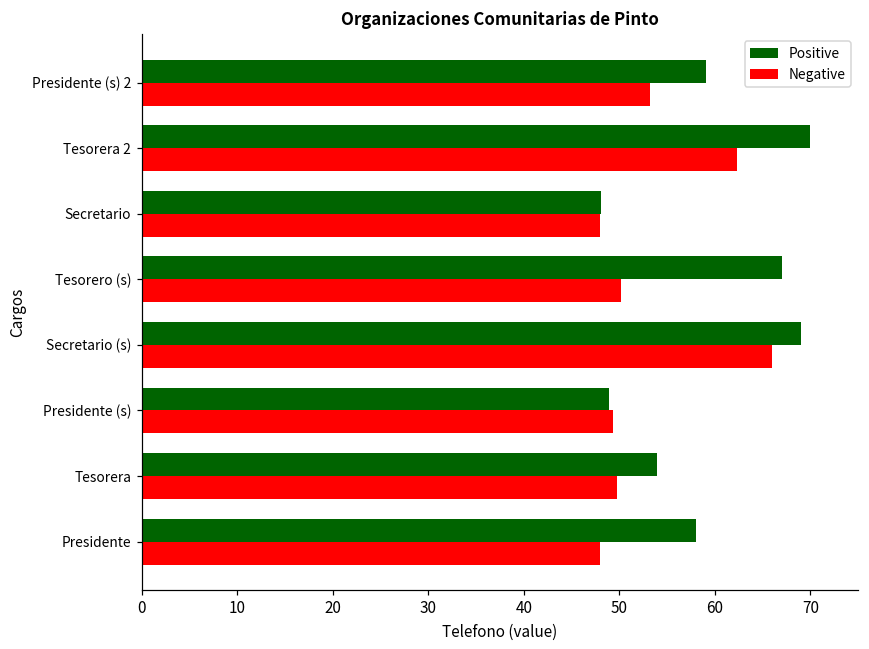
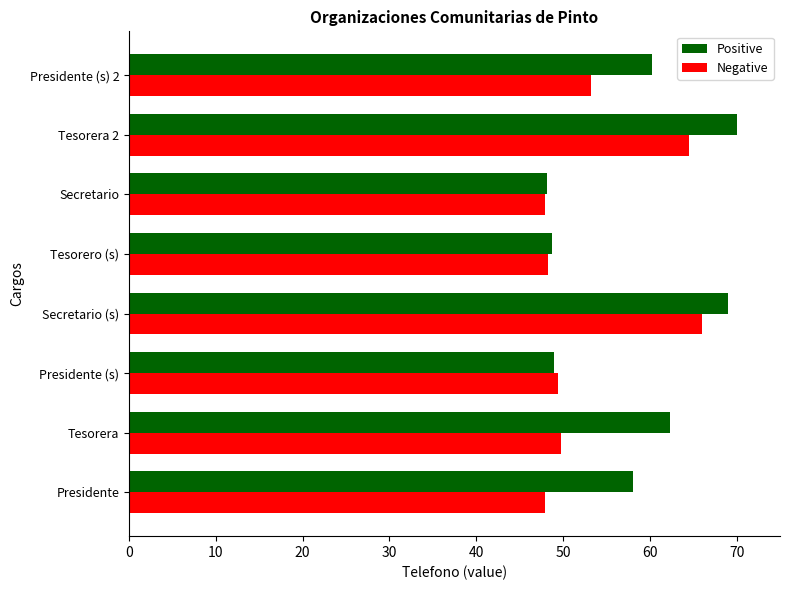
Positive, Presidente (s) 2: 59 -> 60
Negative, Tesorera 2: 62 -> 65
Positive, Tesorero (s): 67 -> 49
Negative, Tesorero (s): 50 -> 48
Positive, Tesorera: 54 -> 62
